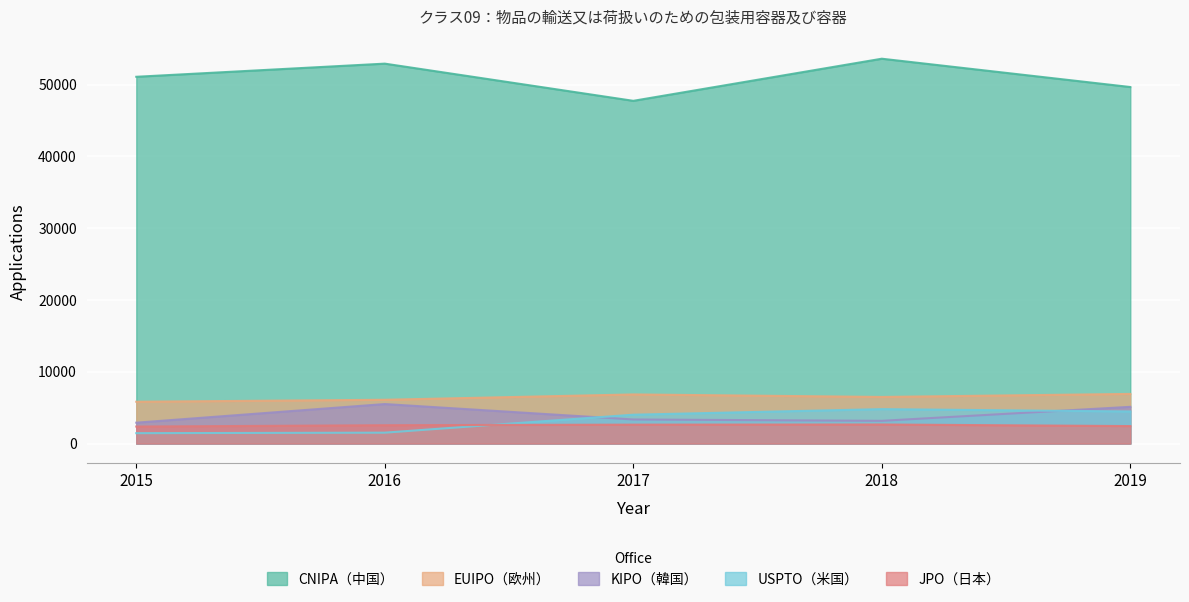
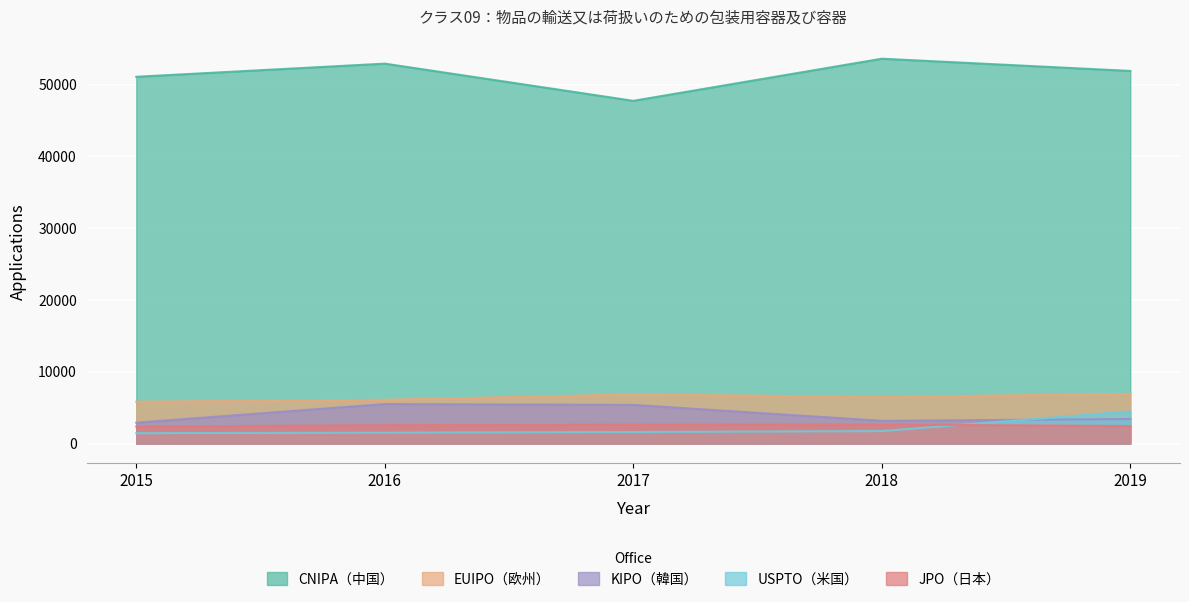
KIPO（韓国）, 2017: 3000 -> 5000
USPTO（米国）, 2017: 4000 -> 2000
USPTO（米国）, 2018: 5000 -> 2000
CNIPA（中国）, 2019: 50000 -> 52000
KIPO（韓国）, 2019: 5000 -> 3000
